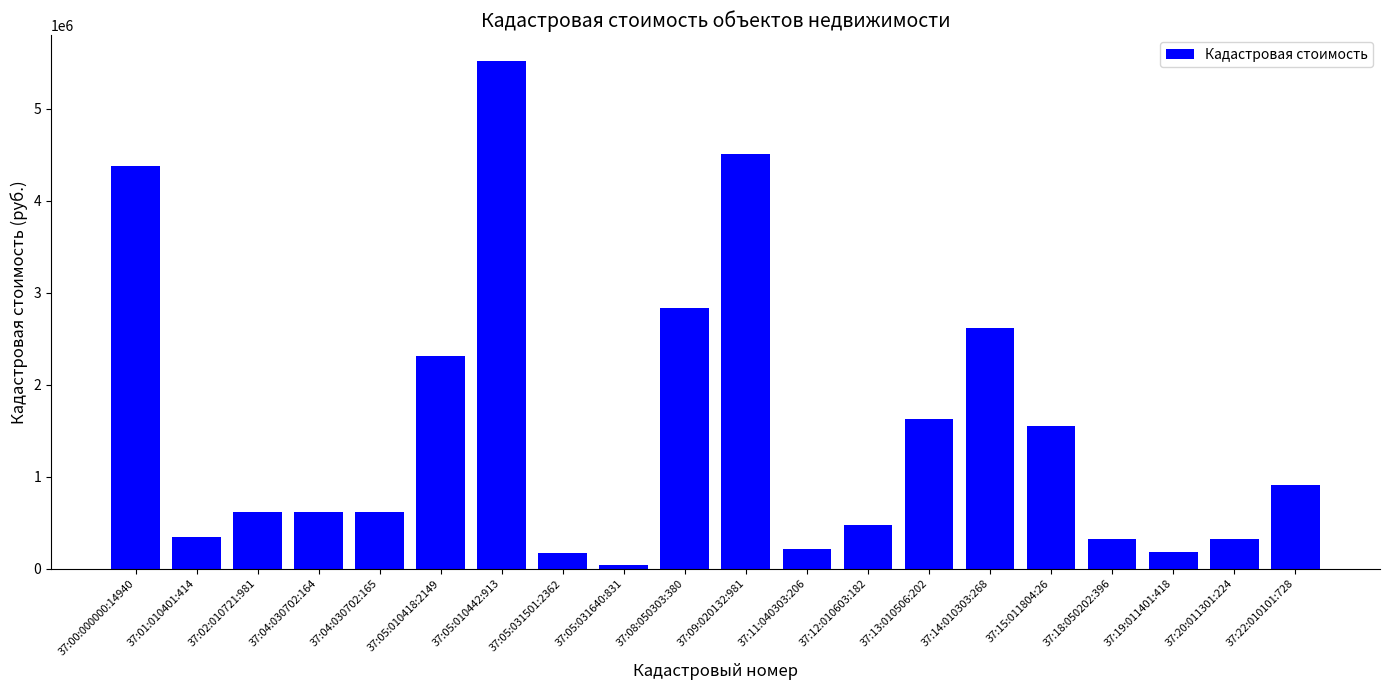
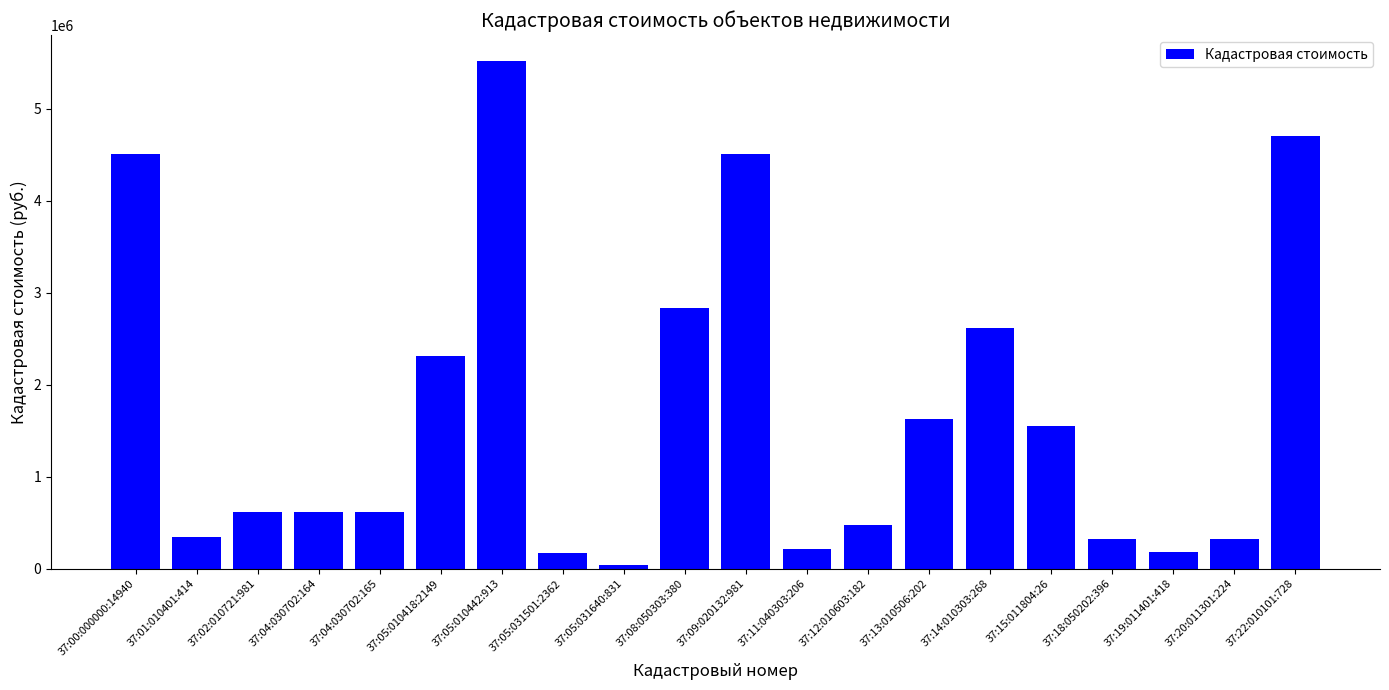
37:00:000000:14940: 4400000 -> 4500000
37:22:010101:728: 900000 -> 4700000
